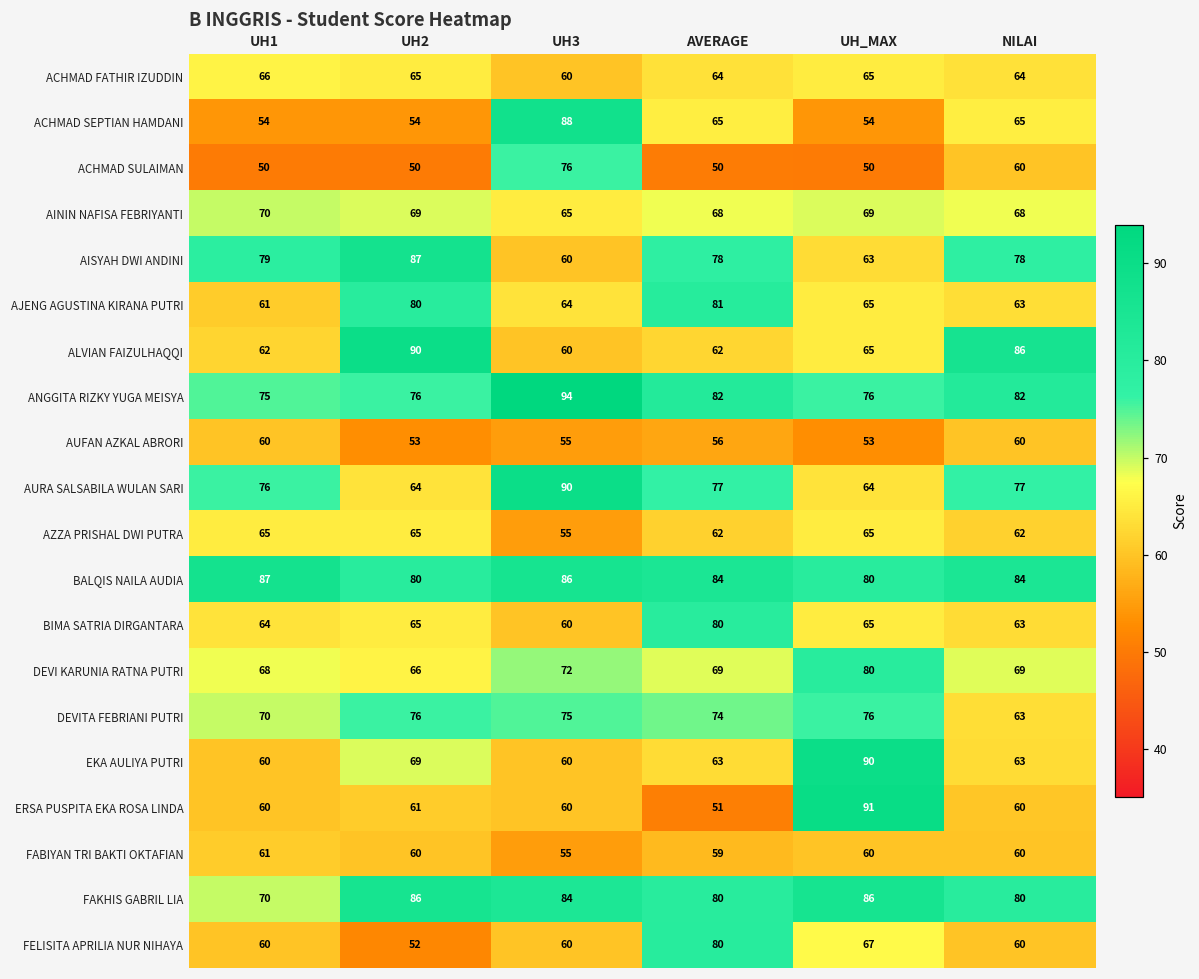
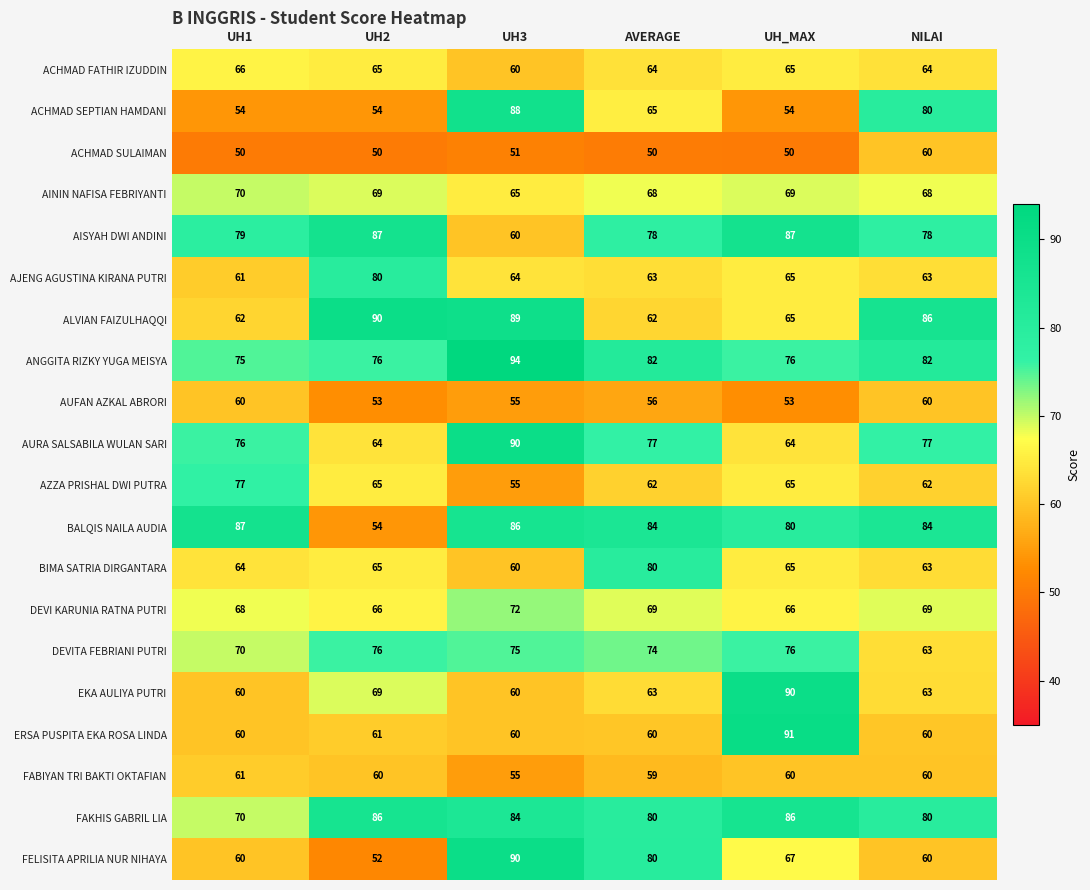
ACHMAD SEPTIAN HAMDANI, NILAI: 65 -> 80
ACHMAD SULAIMAN, UH3: 76 -> 51
AISYAH DWI ANDINI, UH_MAX: 63 -> 87
AJENG AGUSTINA KIRANA PUTRI, AVERAGE: 81 -> 63
ALVIAN FAIZULHAQQI, UH3: 60 -> 89
AZZA PRISHAL DWI PUTRA, UH1: 65 -> 77
BALQIS NAILA AUDIA, UH2: 80 -> 54
DEVI KARUNIA RATNA PUTRI, UH_MAX: 80 -> 66
ERSA PUSPITA EKA ROSA LINDA, AVERAGE: 51 -> 60
FELISITA APRILIA NUR NIHAYA, UH3: 60 -> 90
